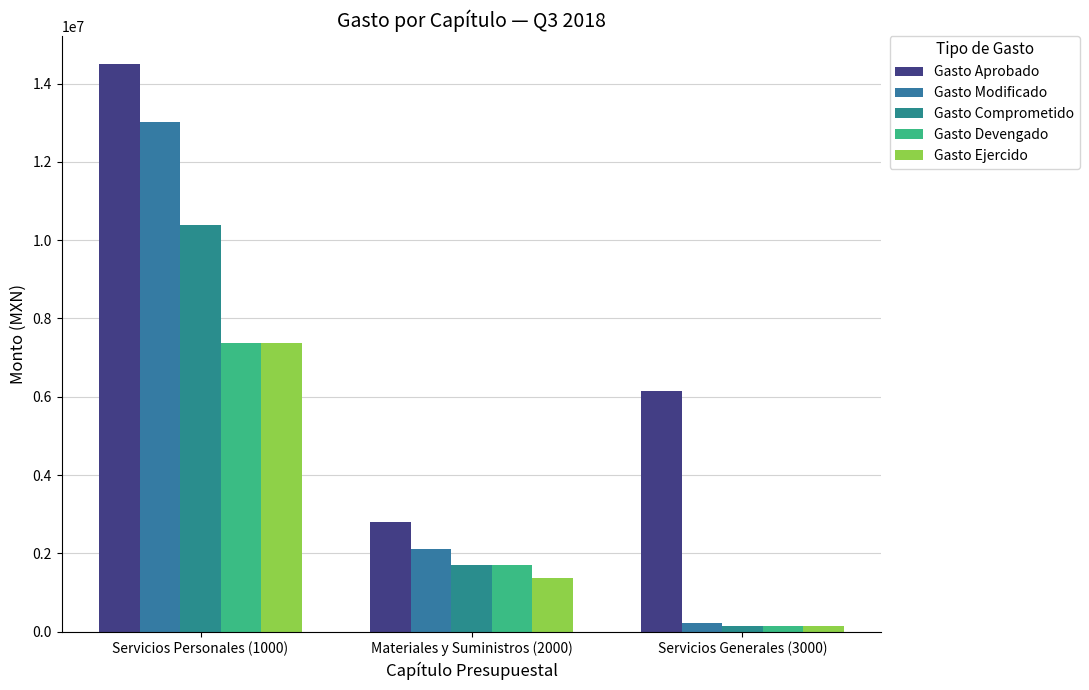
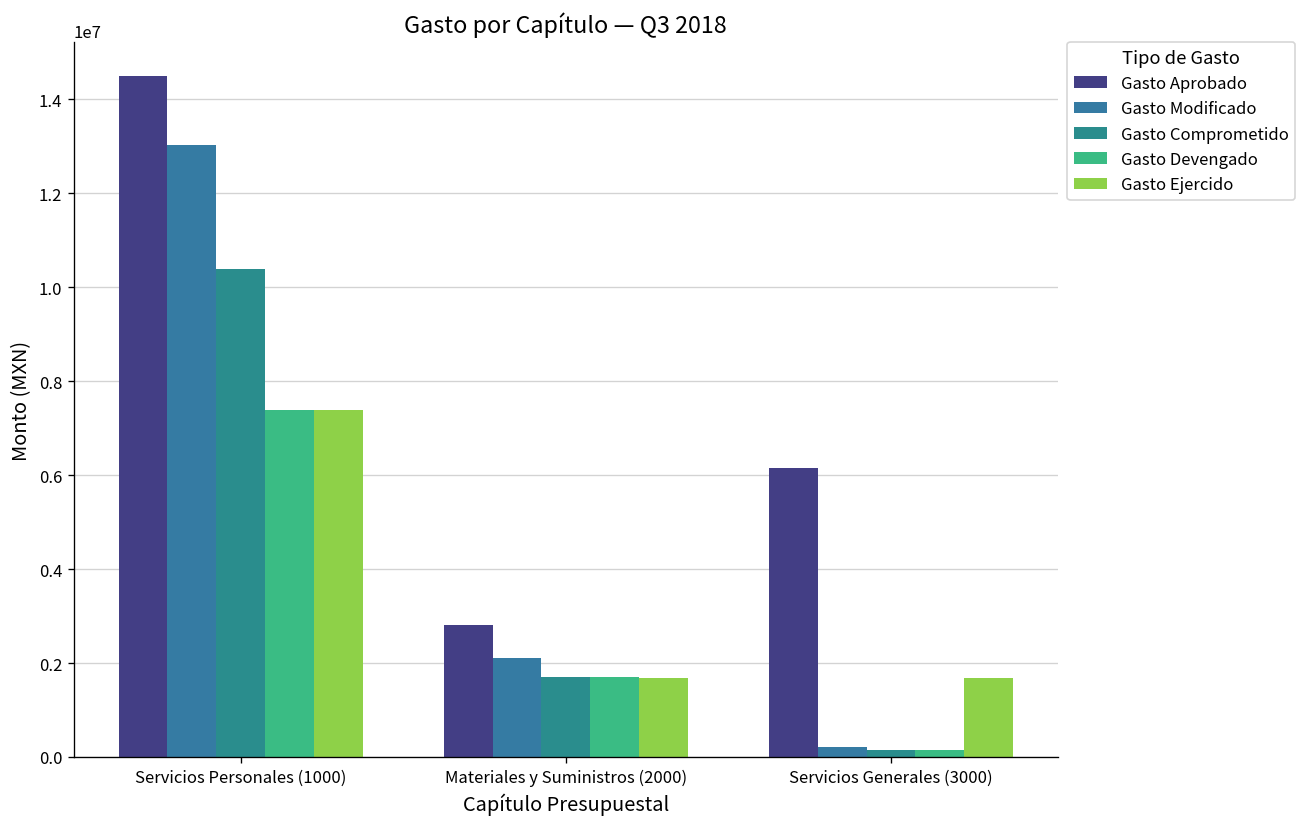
Gasto Ejercido, Materiales y Suministros (2000): 1400000 -> 1700000
Gasto Ejercido, Servicios Generales (3000): 100000 -> 1700000
